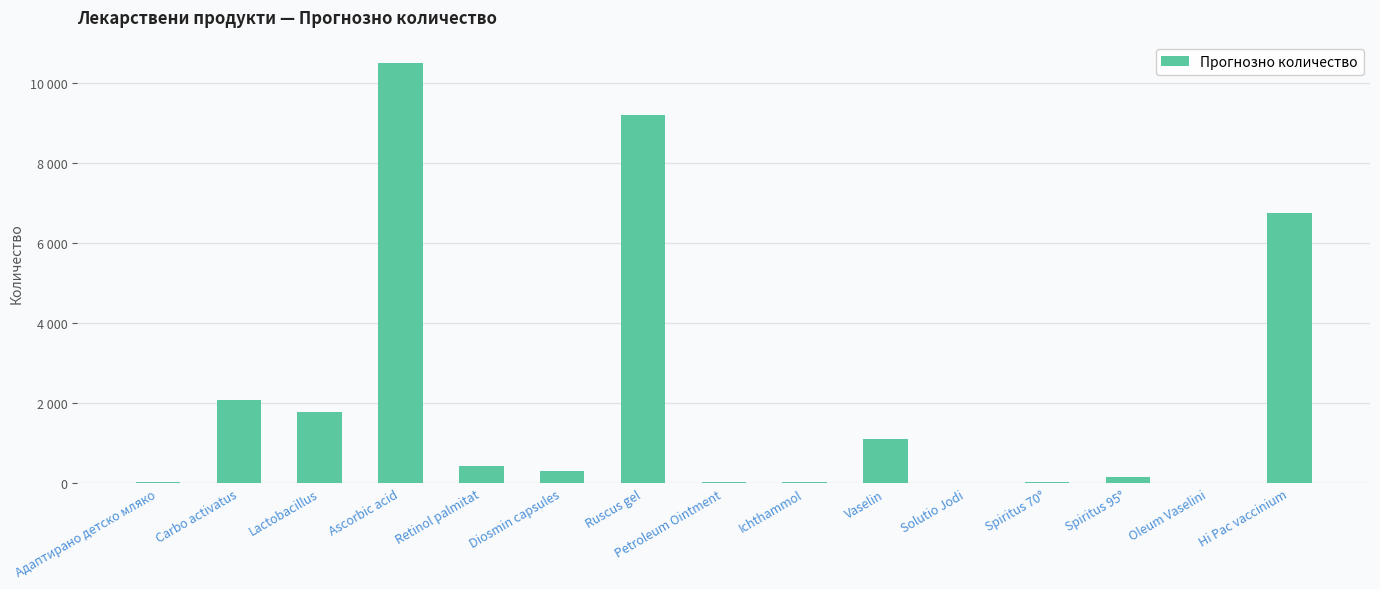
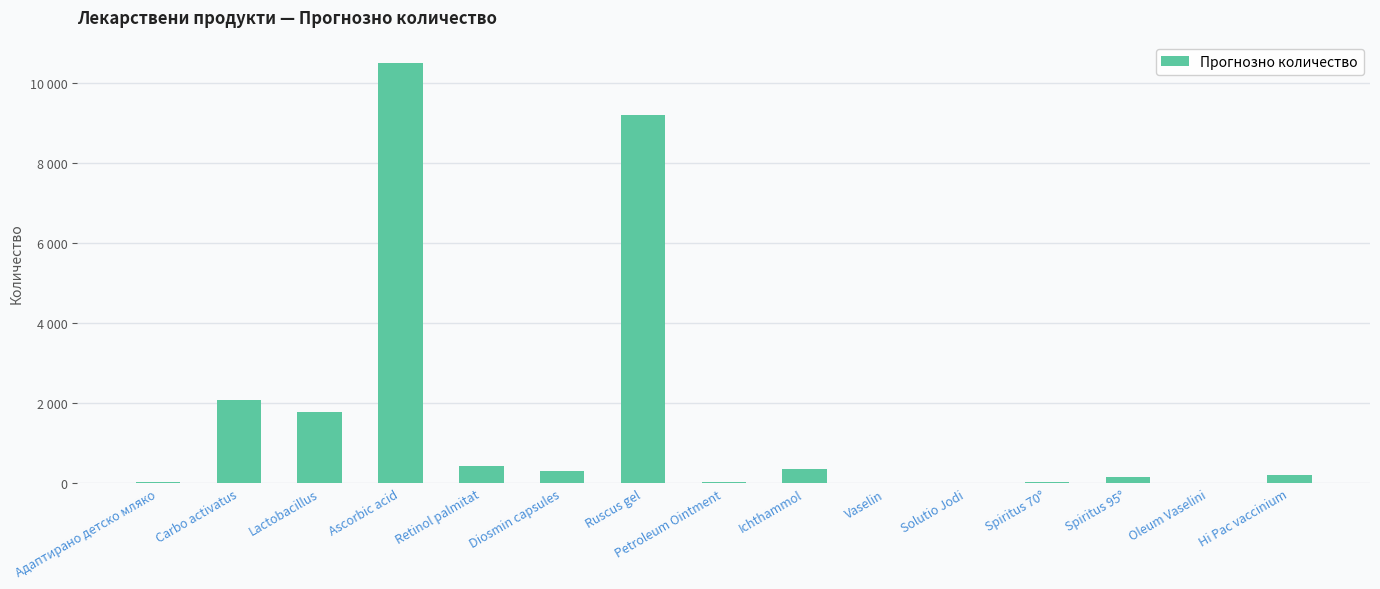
Ichthammol: 0 -> 400
Vaselin: 1100 -> 0
Hi Pac vaccinium: 6800 -> 200
